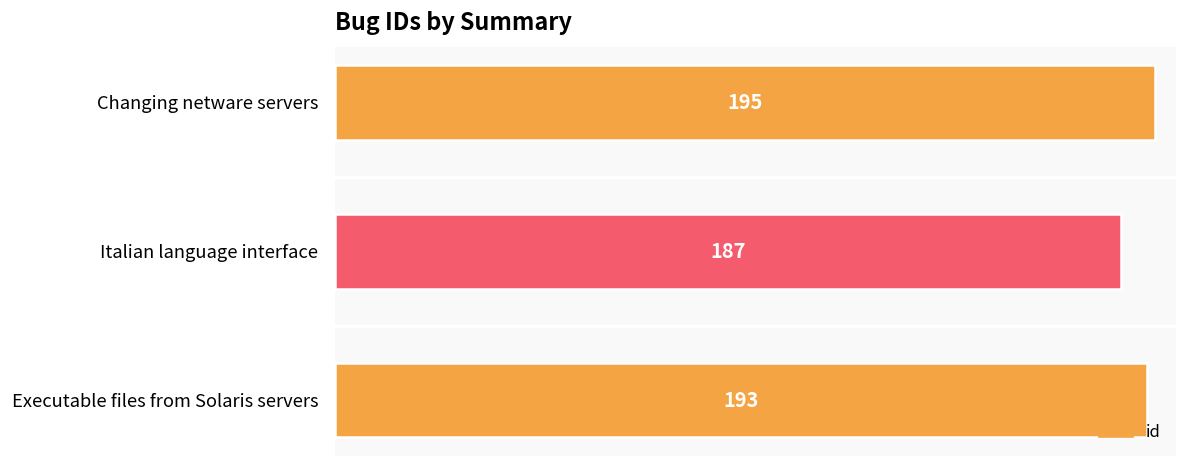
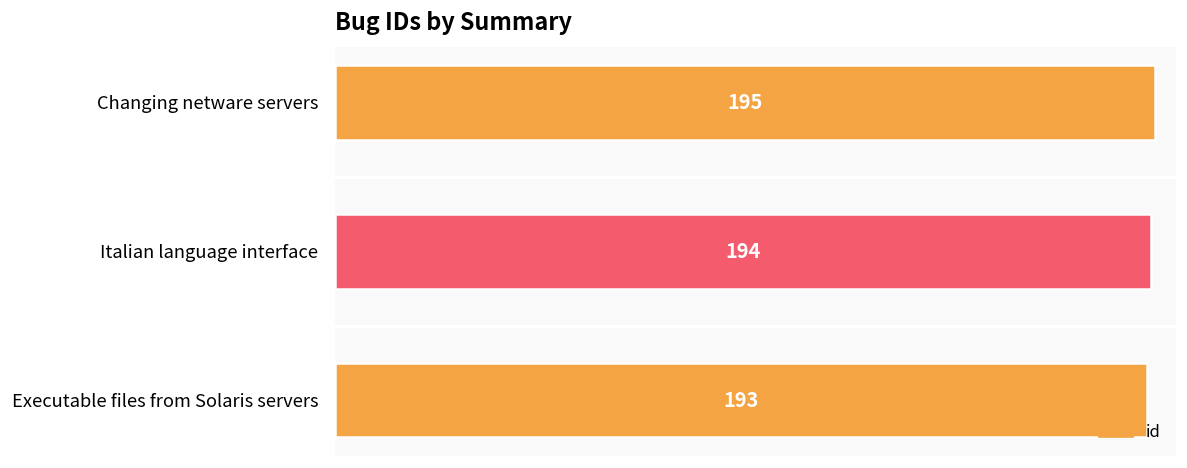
Italian language interface: 187 -> 194
